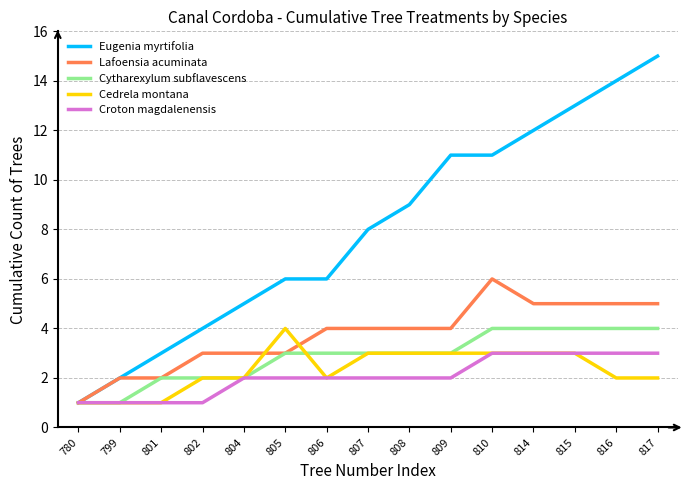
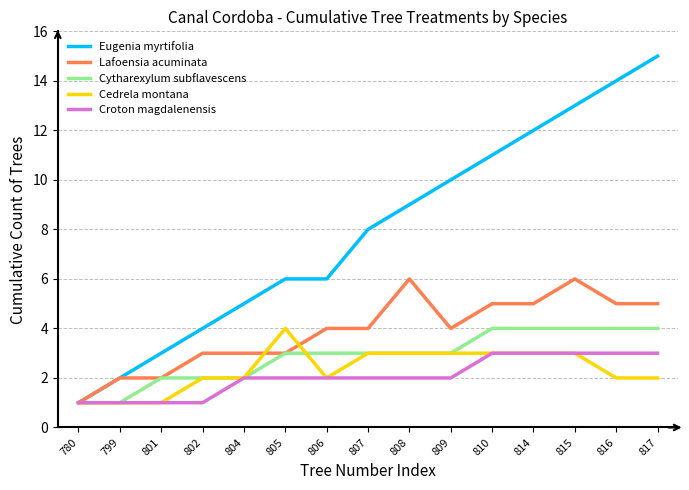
Lafoensia acuminata, 808: 4 -> 6
Eugenia myrtifolia, 809: 11 -> 10
Lafoensia acuminata, 810: 6 -> 5
Lafoensia acuminata, 815: 5 -> 6
